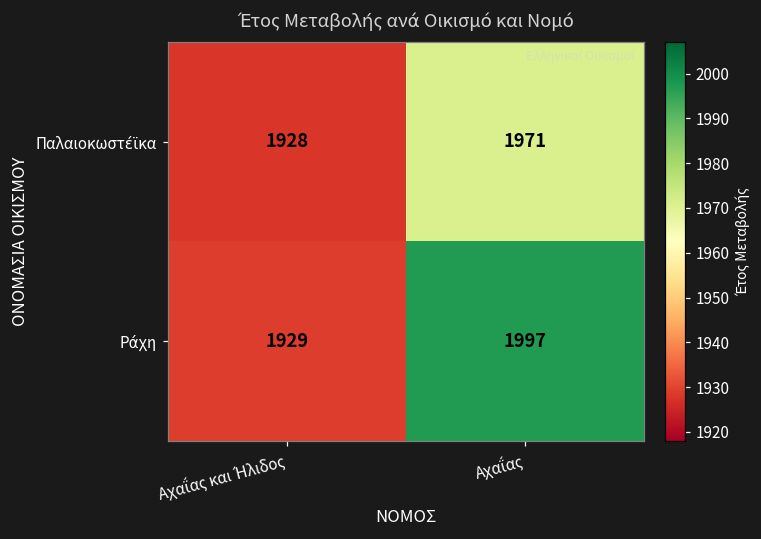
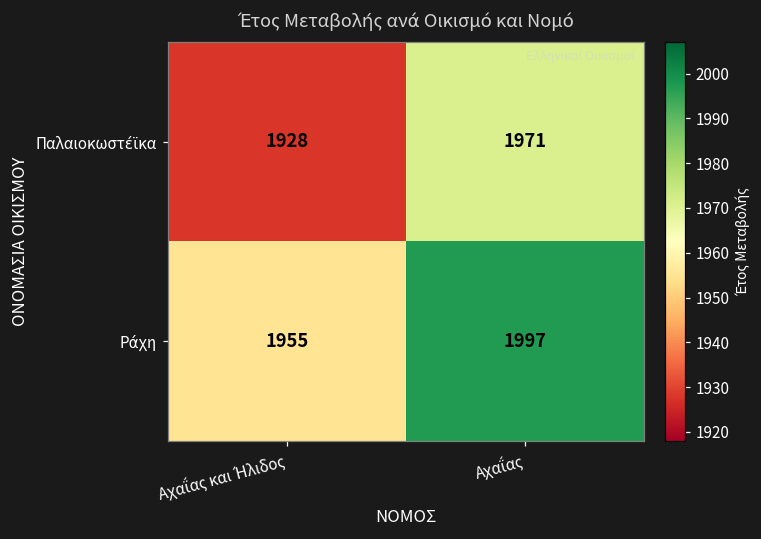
Ράχη, Αχαΐας και Ήλιδος: 1929 -> 1955
